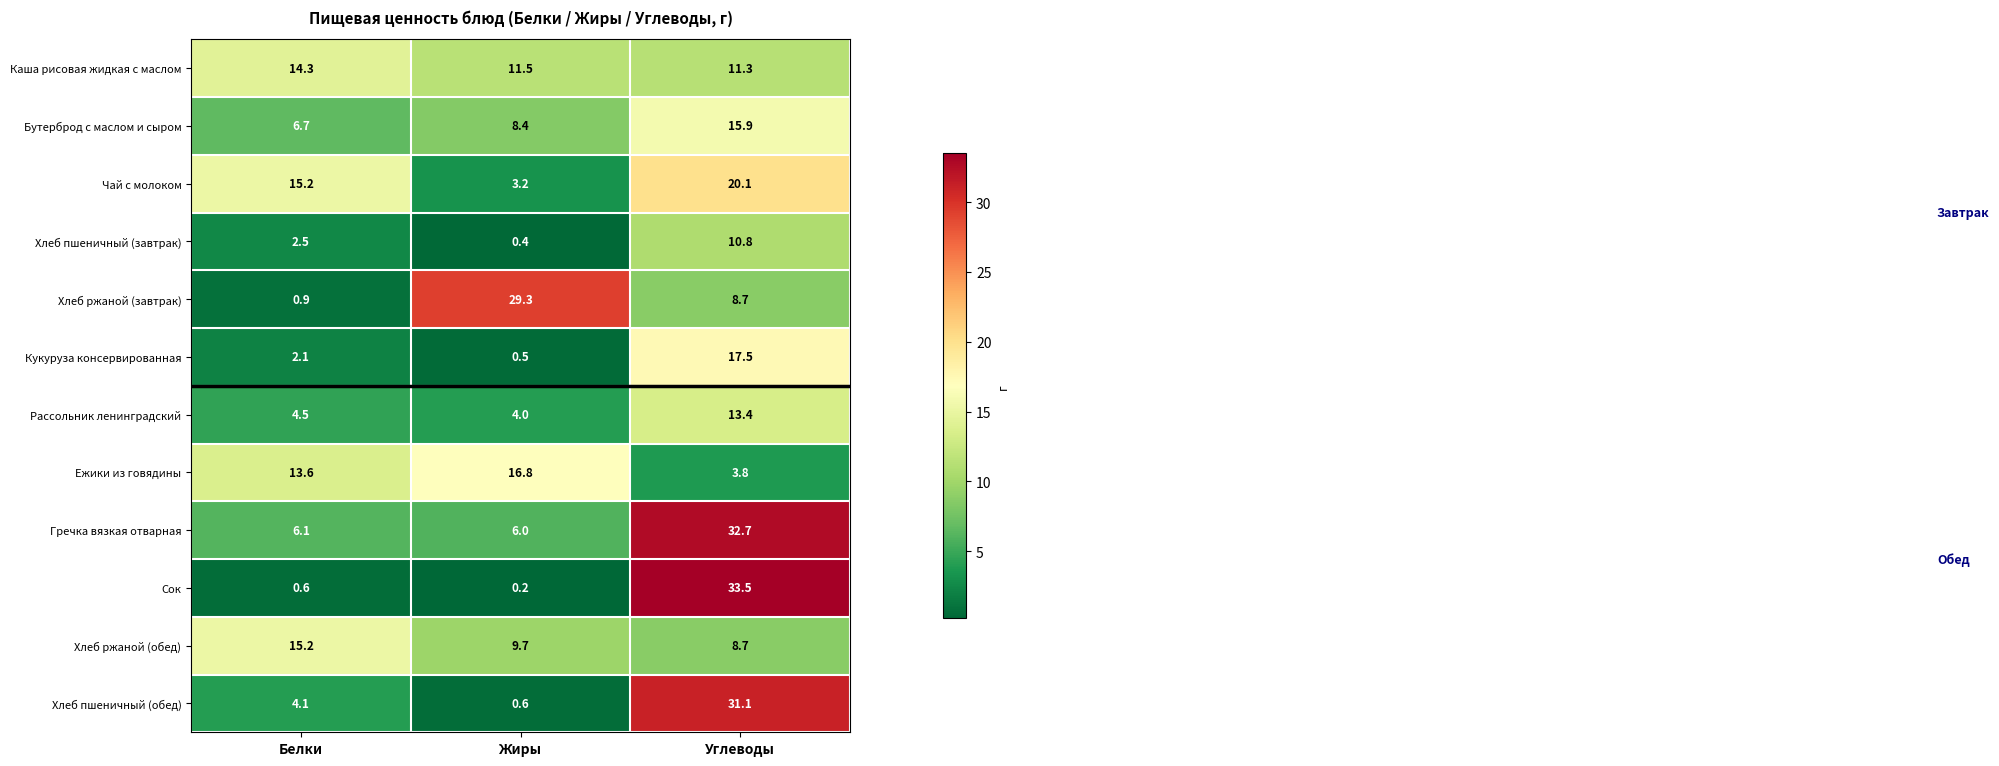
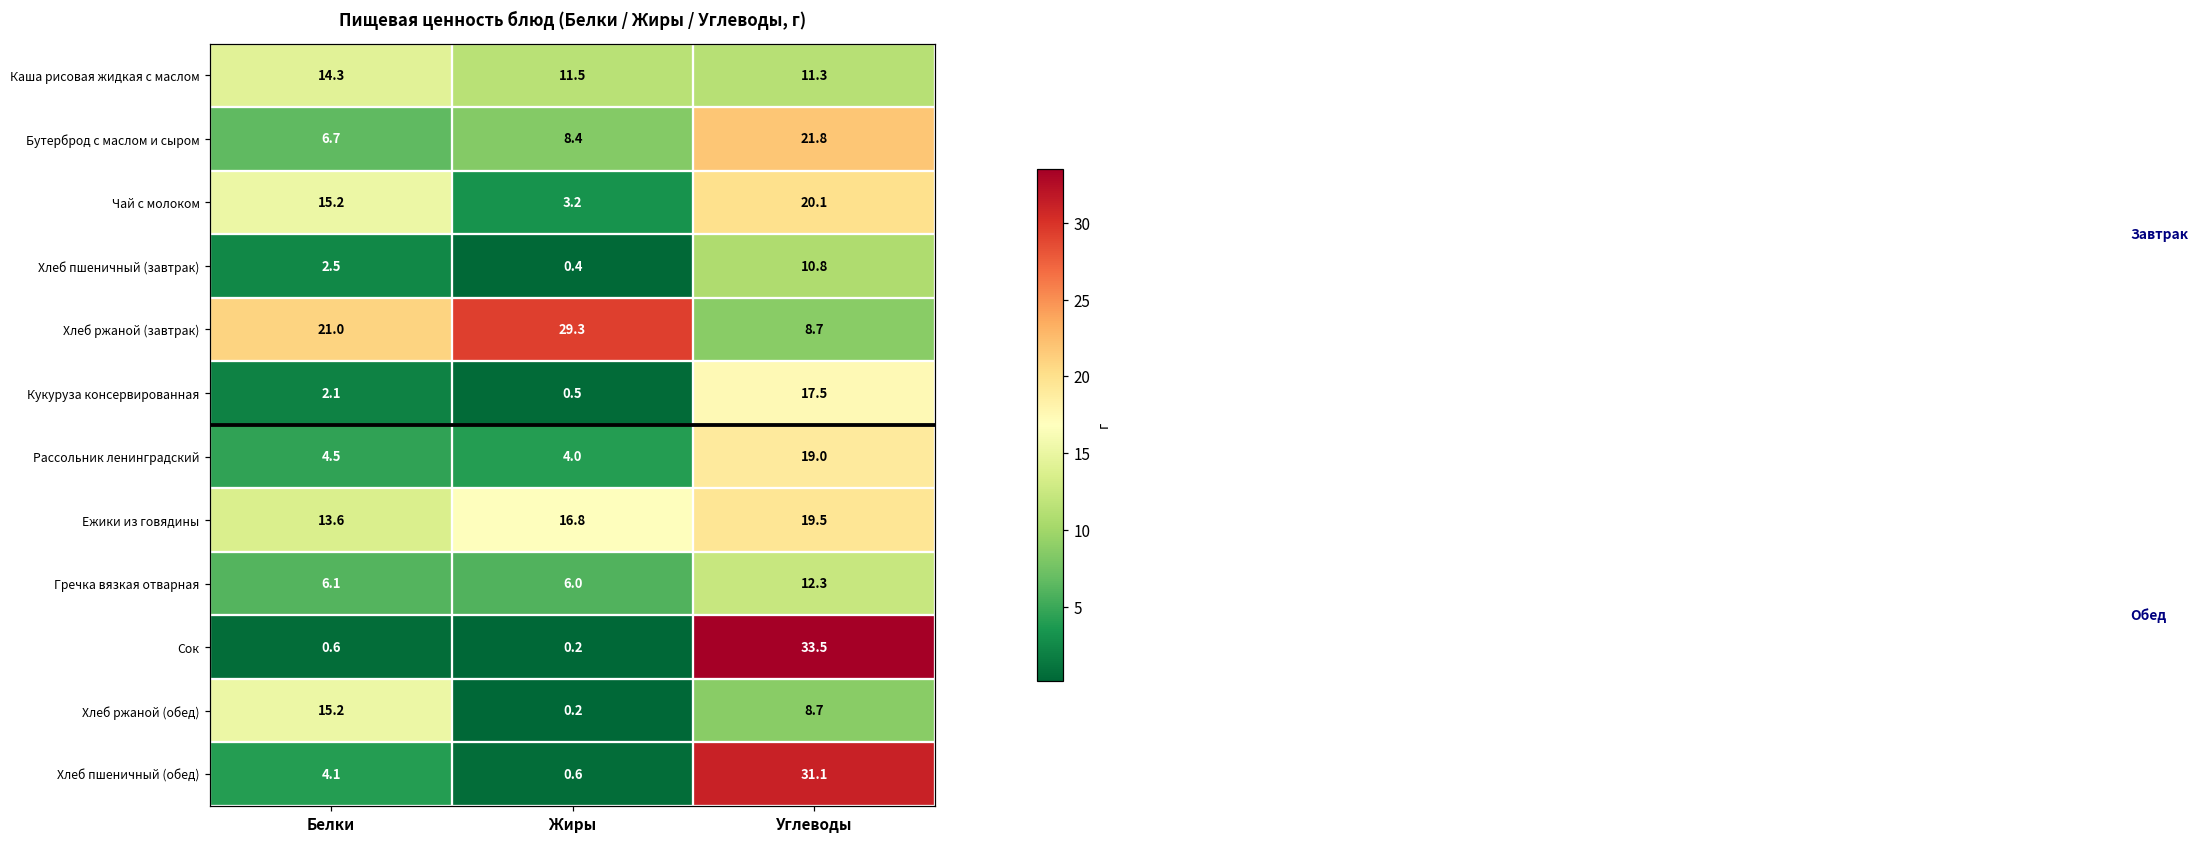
Бутерброд с маслом и сыром, Углеводы: 15.9 -> 21.8
Хлеб ржаной (завтрак), Белки: 0.9 -> 21.0
Рассольник ленинградский, Углеводы: 13.4 -> 19.0
Ежики из говядины, Углеводы: 3.8 -> 19.5
Гречка вязкая отварная, Углеводы: 32.7 -> 12.3
Хлеб ржаной (обед), Жиры: 9.7 -> 0.2
